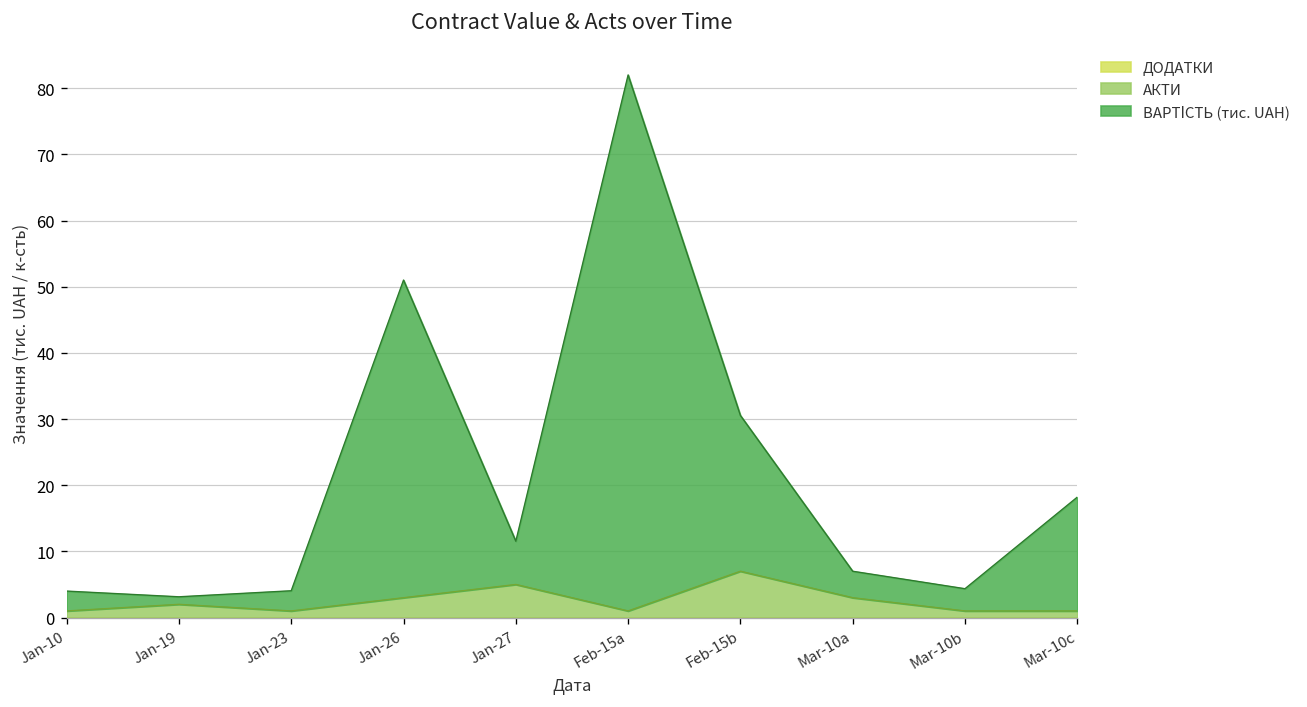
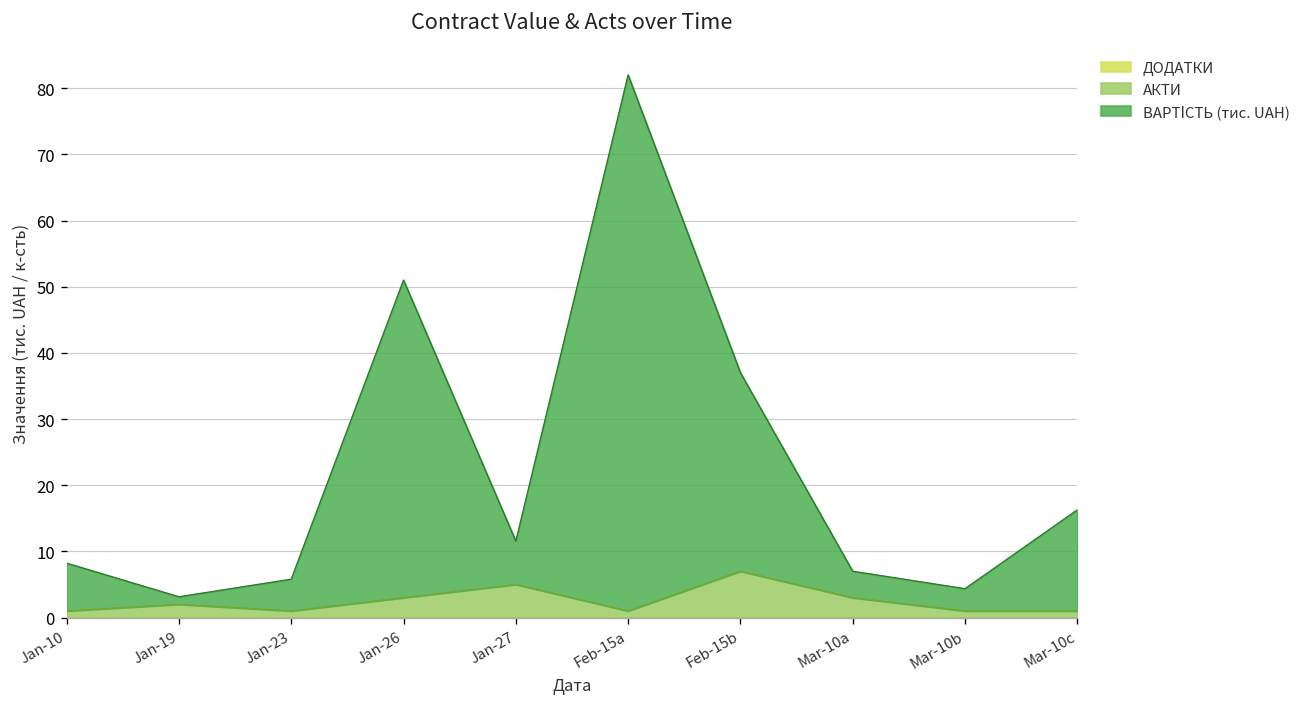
ВАРТІСТЬ (тис. UAH), Jan-10: 3 -> 7
ВАРТІСТЬ (тис. UAH), Jan-23: 3 -> 5
ВАРТІСТЬ (тис. UAH), Feb-15b: 24 -> 30
ВАРТІСТЬ (тис. UAH), Mar-10c: 17 -> 15
